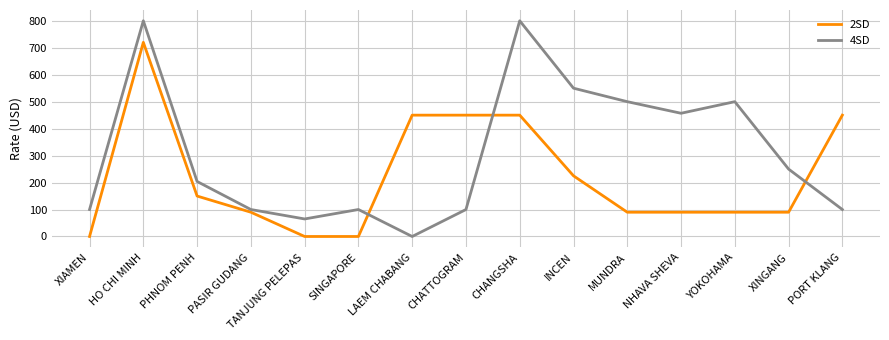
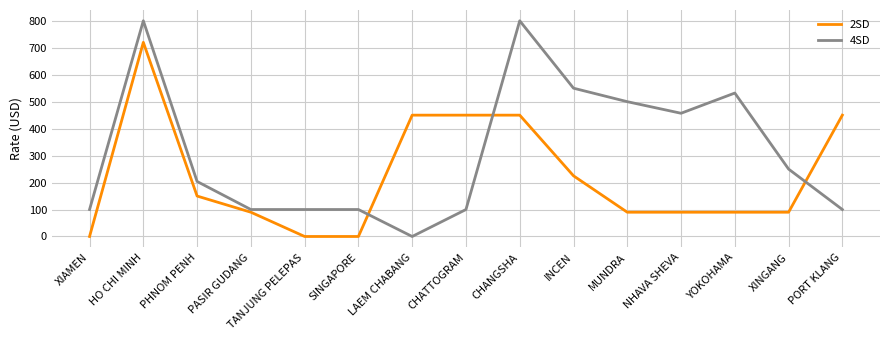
4SD, TANJUNG PELEPAS: 70 -> 100
4SD, YOKOHAMA: 500 -> 530
